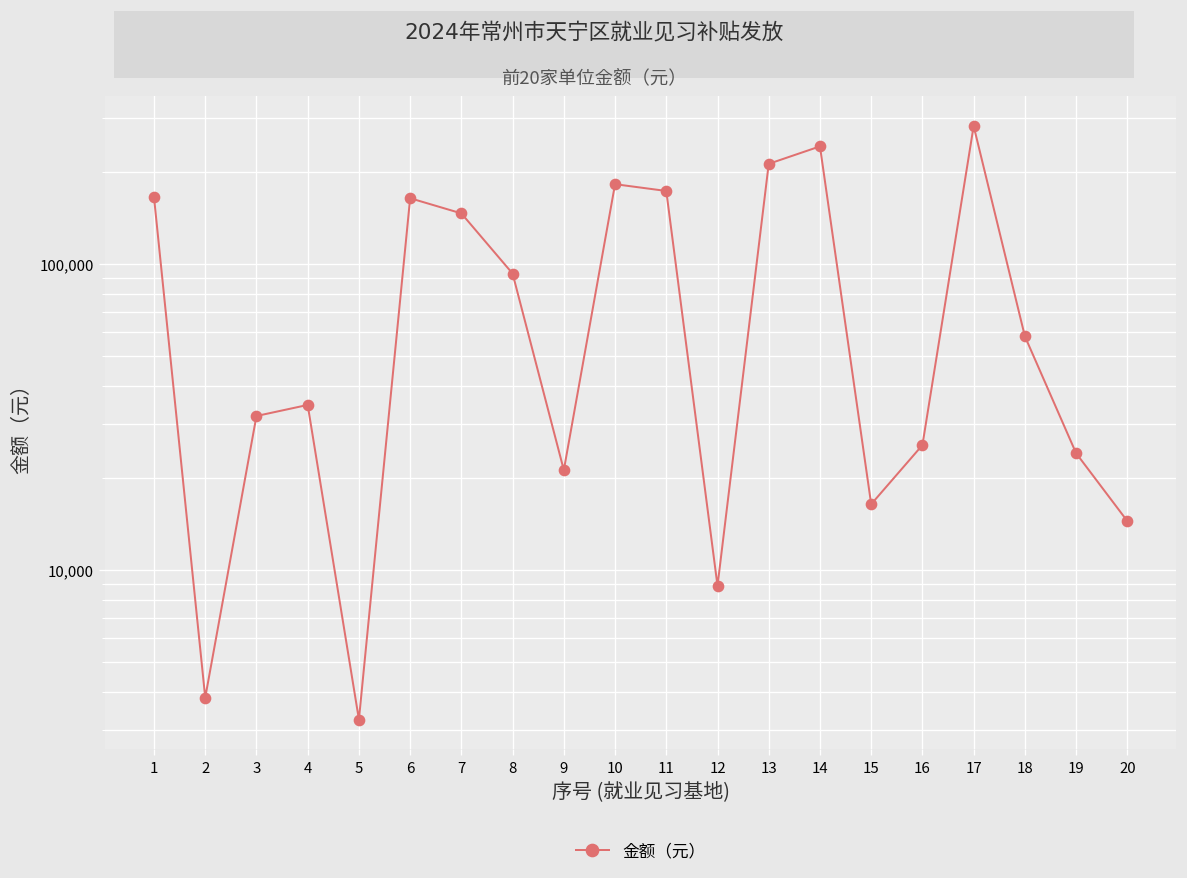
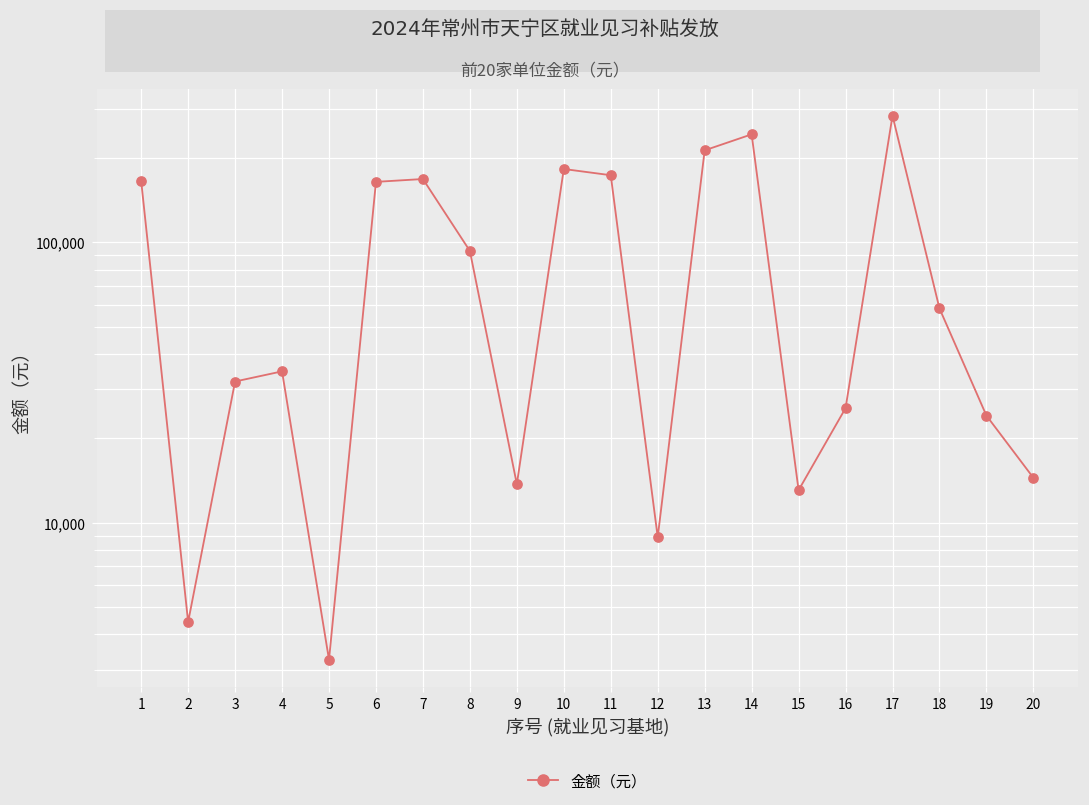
2: 3,800 -> 4,400
7: 150,000 -> 170,000
9: 21,000 -> 14,000
15: 16,000 -> 13,000
